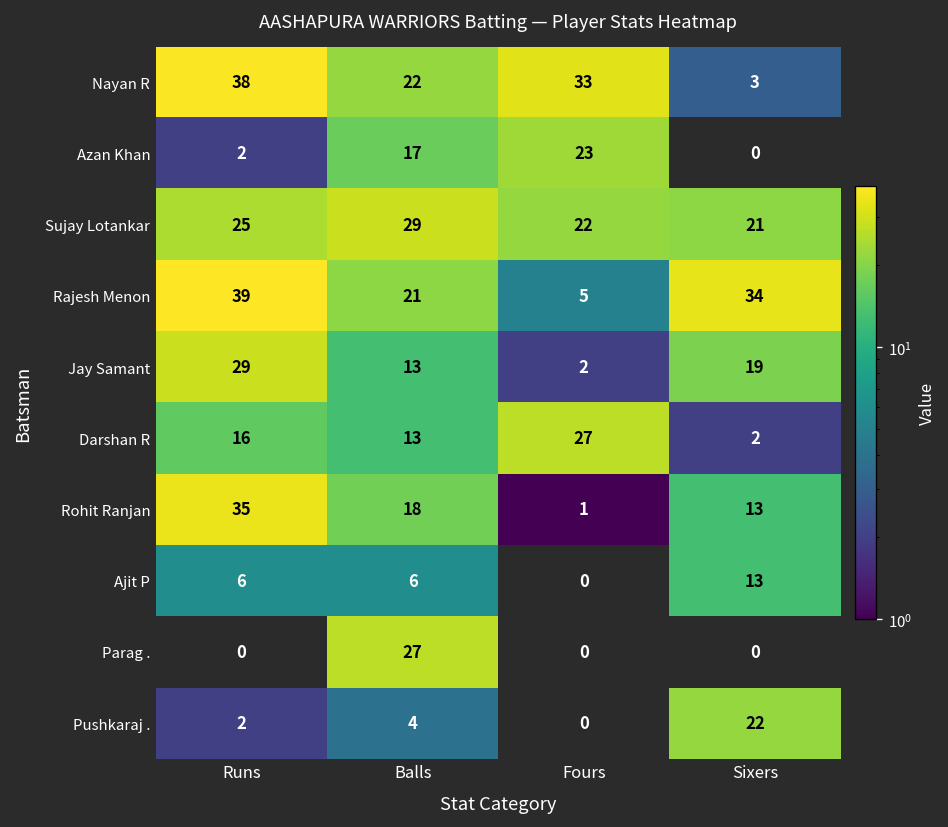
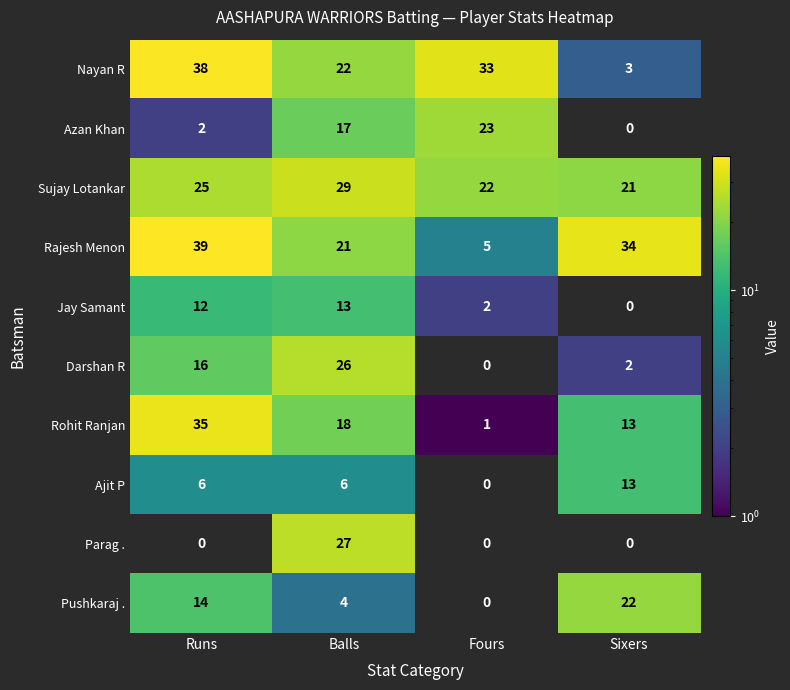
Jay Samant, Runs: 29 -> 12
Jay Samant, Sixers: 19 -> 0
Darshan R, Balls: 13 -> 26
Darshan R, Fours: 27 -> 0
Pushkaraj ., Runs: 2 -> 14
